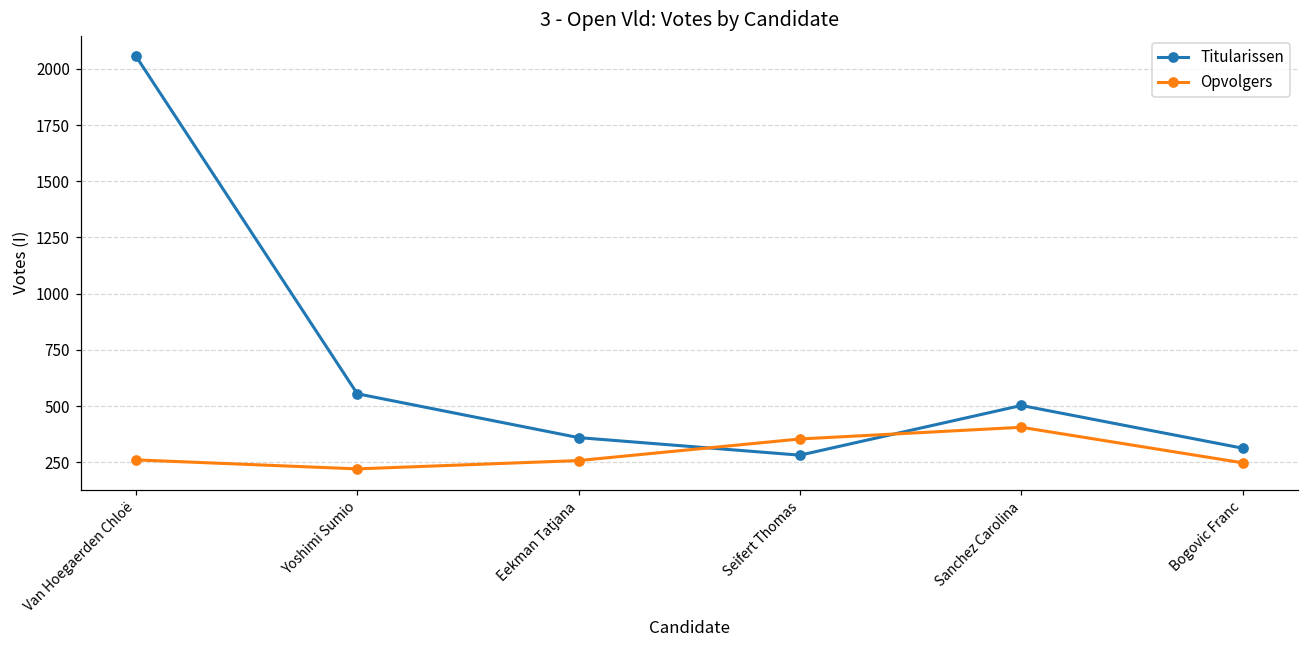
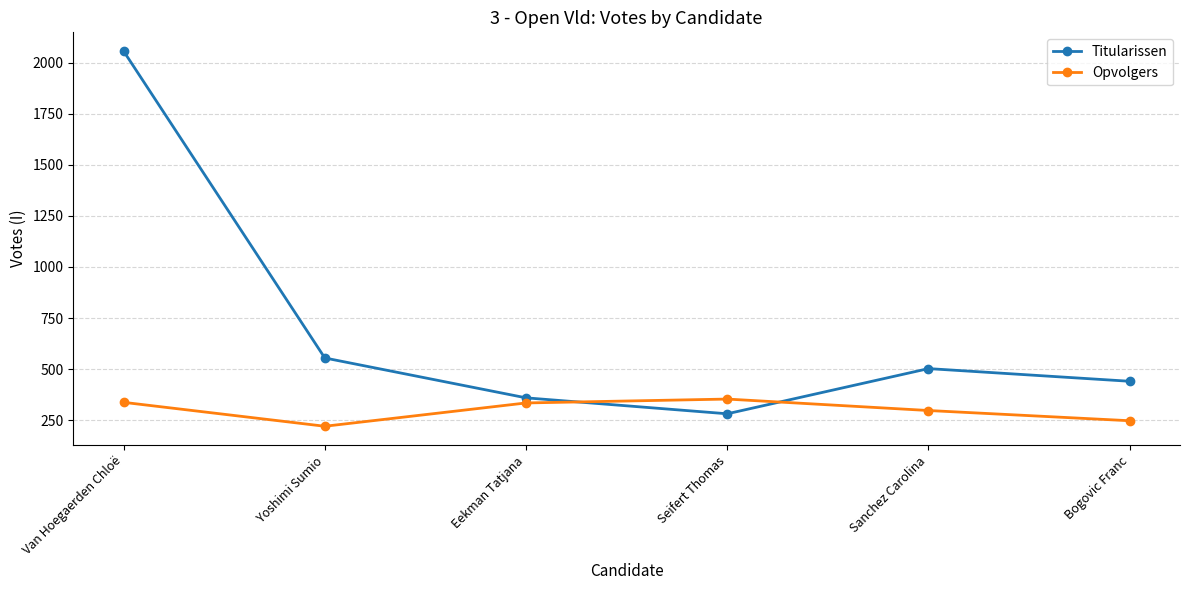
Opvolgers, Van Hoegaerden Chloë: 260 -> 340
Opvolgers, Eekman Tatjana: 260 -> 340
Opvolgers, Sanchez Carolina: 410 -> 300
Titularissen, Bogovic Franc: 310 -> 440
